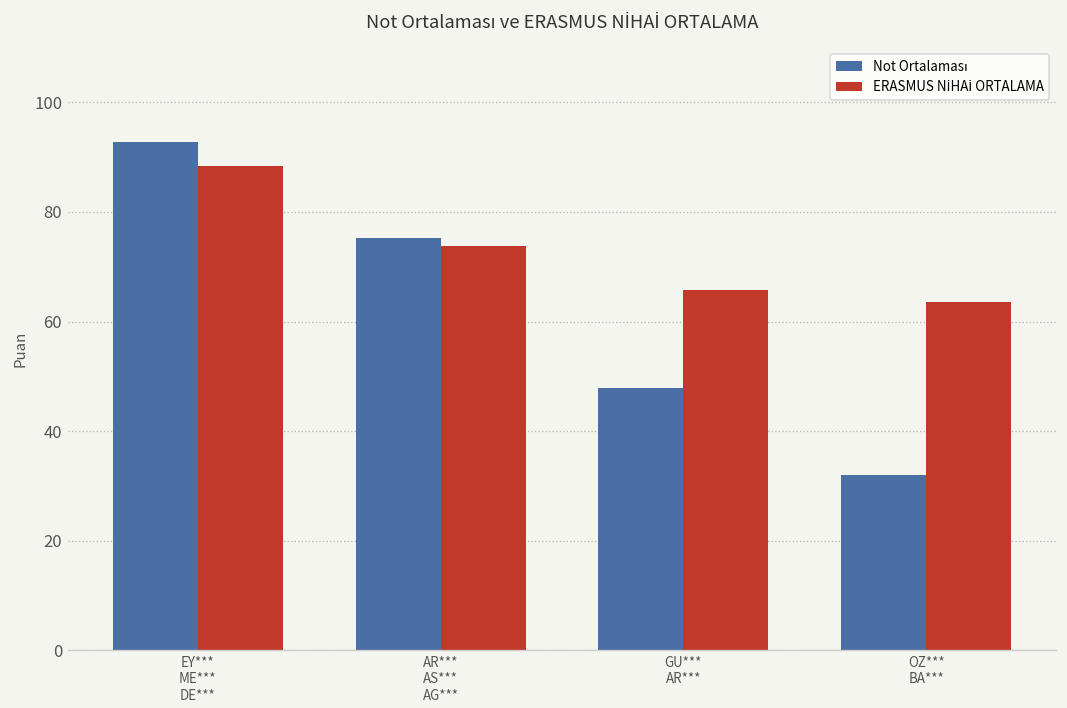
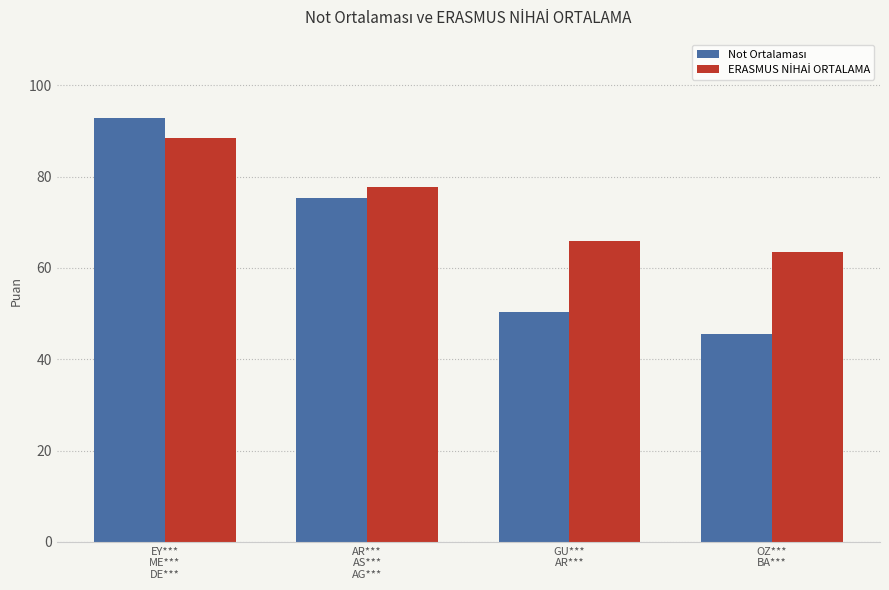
ERASMUS NİHAİ ORTALAMA, AR*** AS*** AG***: 74 -> 78
Not Ortalaması, GU*** AR***: 48 -> 50
Not Ortalaması, OZ*** BA***: 32 -> 46
